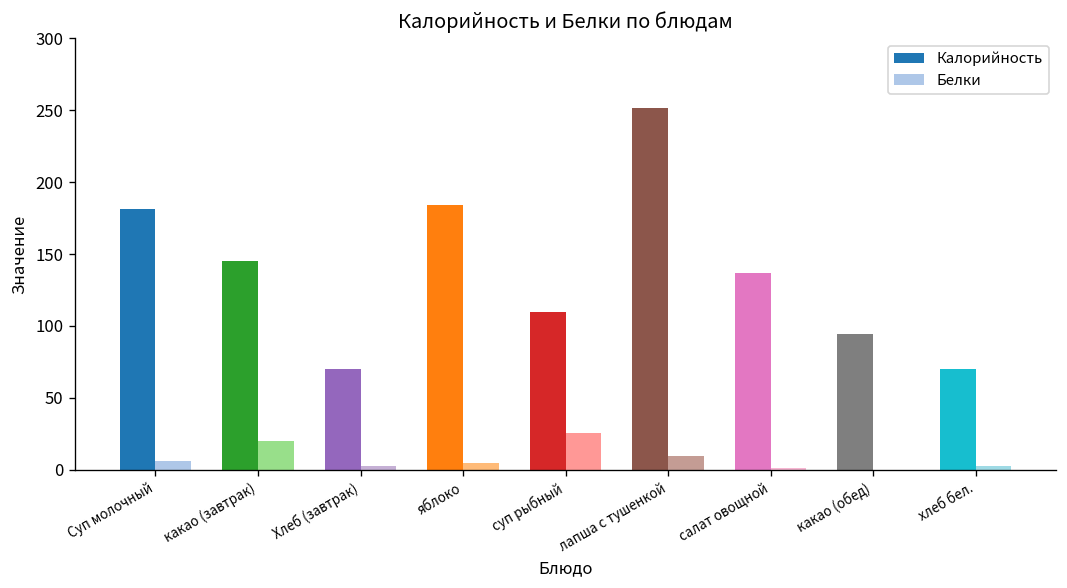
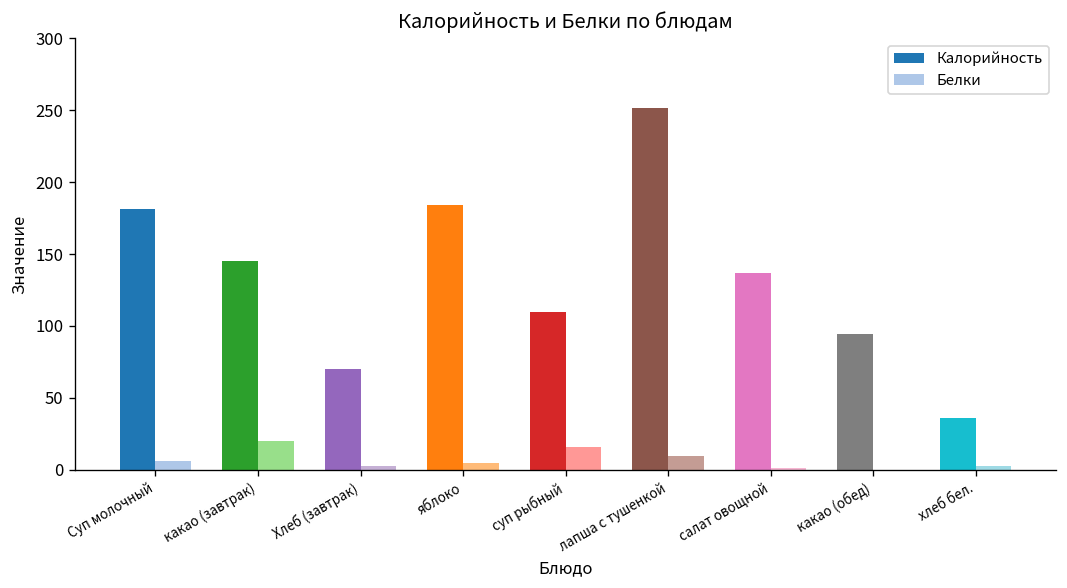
Белки, суп рыбный: 26 -> 16
Калорийность, хлеб бел.: 70 -> 36
